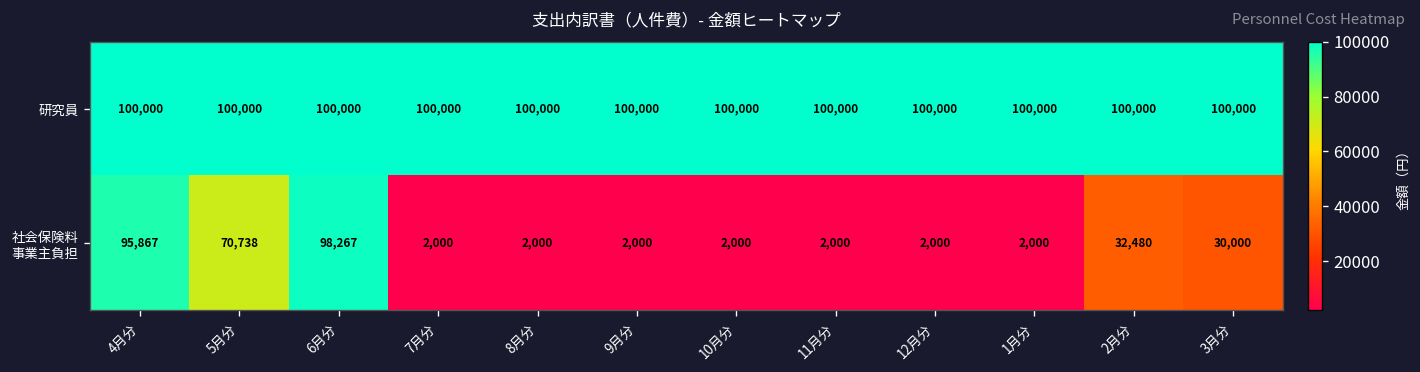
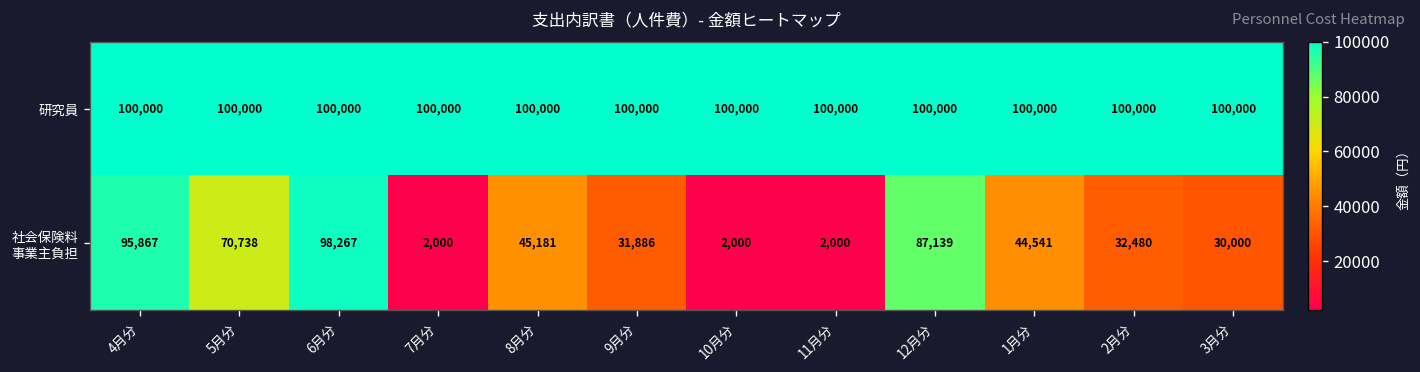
社会保険料 事業主負担, 8月分: 2,000 -> 45,181
社会保険料 事業主負担, 9月分: 2,000 -> 31,886
社会保険料 事業主負担, 12月分: 2,000 -> 87,139
社会保険料 事業主負担, 1月分: 2,000 -> 44,541
